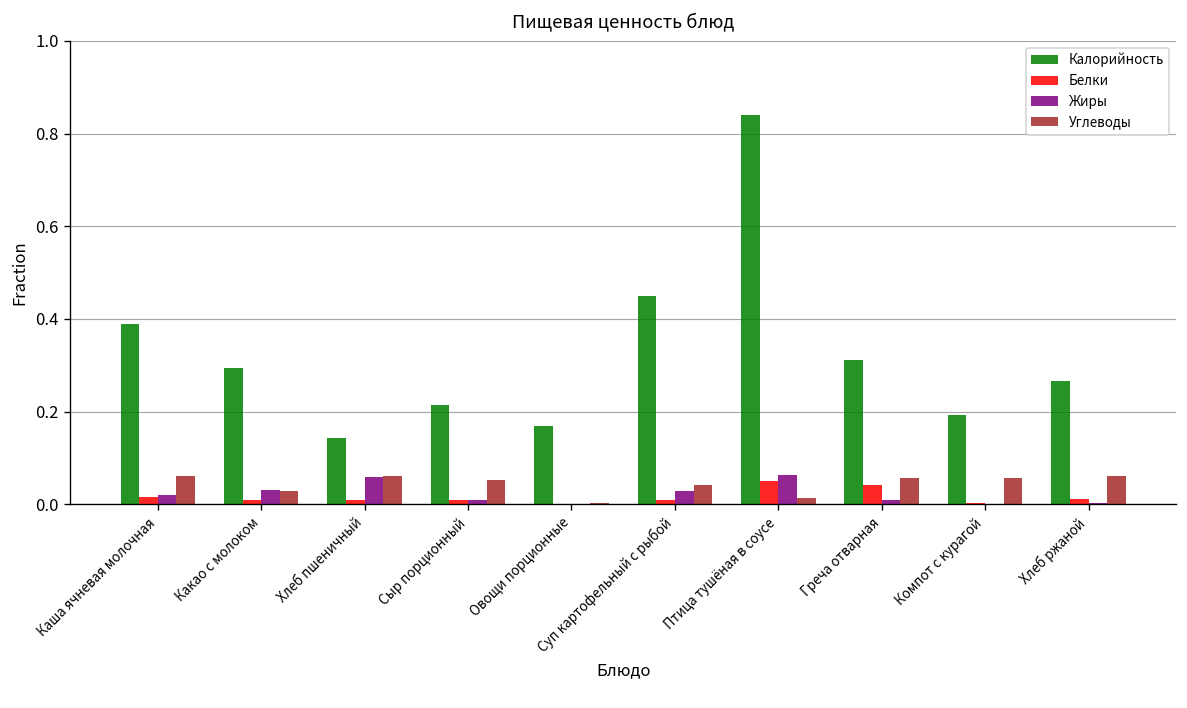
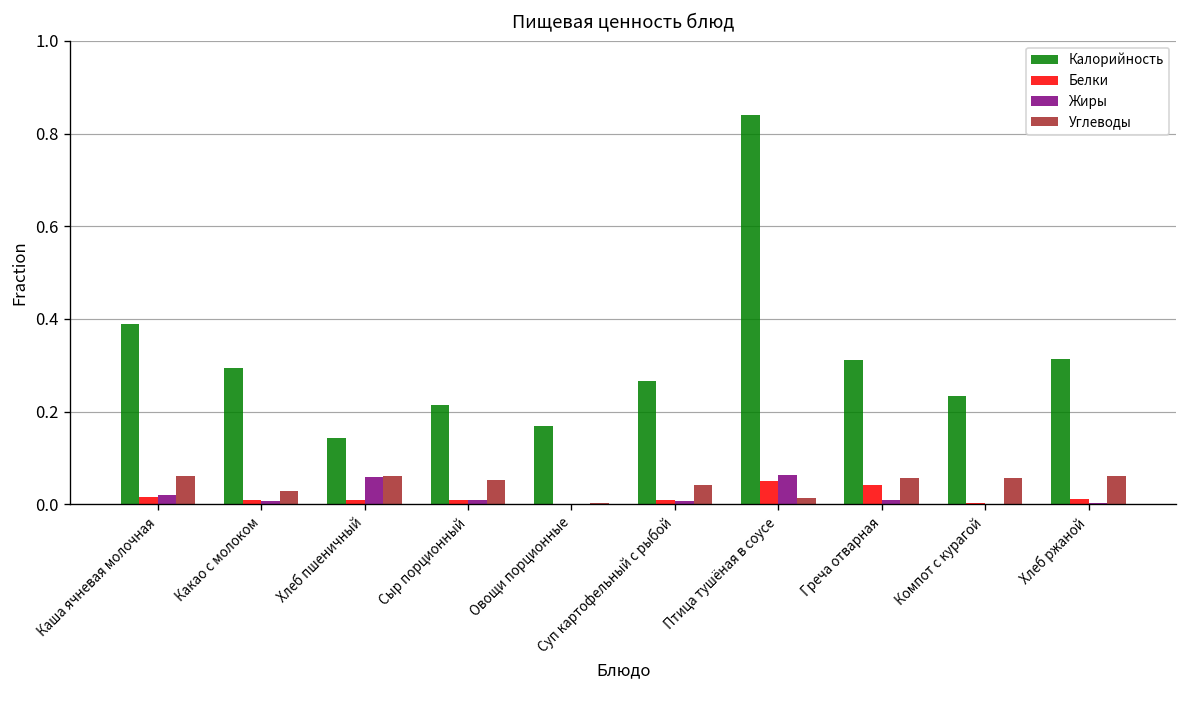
Жиры, Какао с молоком: 0.03 -> 0.01
Калорийность, Суп картофельный с рыбой: 0.45 -> 0.27
Жиры, Суп картофельный с рыбой: 0.03 -> 0.01
Калорийность, Компот с курагой: 0.19 -> 0.23
Калорийность, Хлеб ржаной: 0.27 -> 0.31
